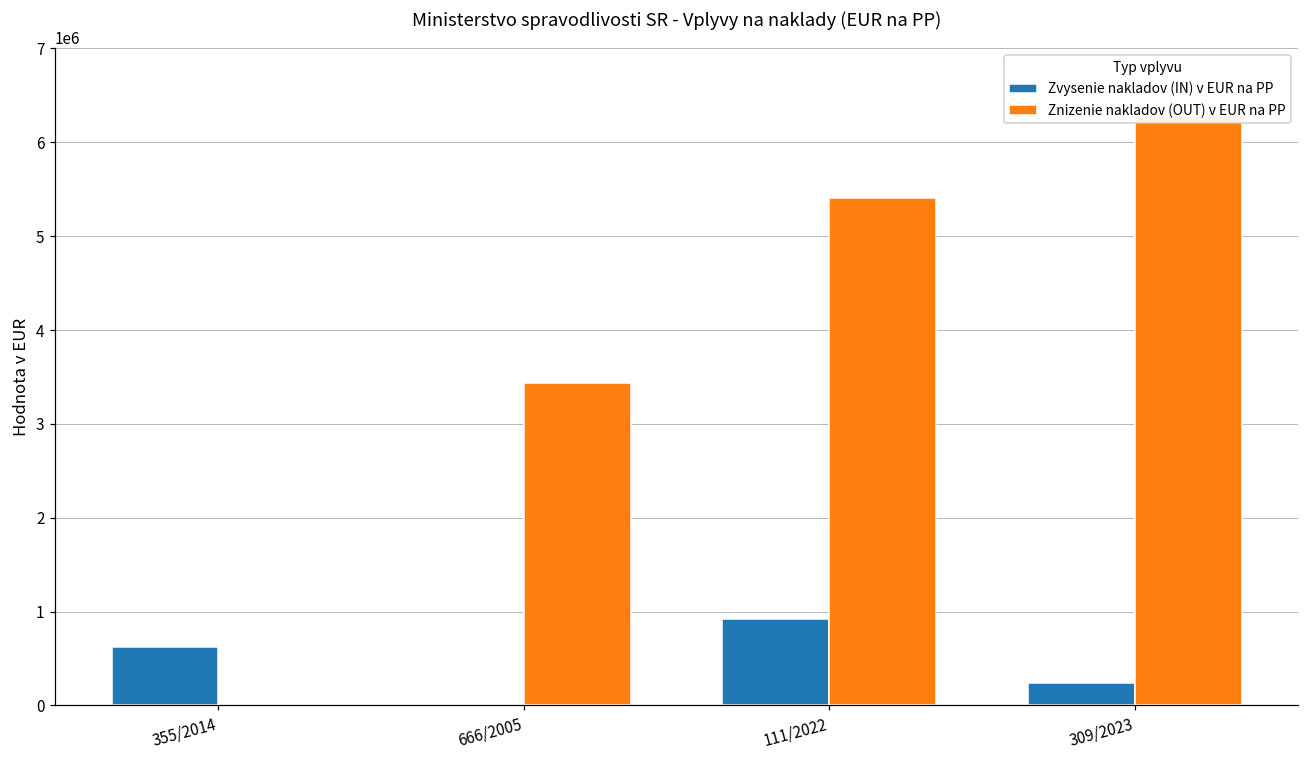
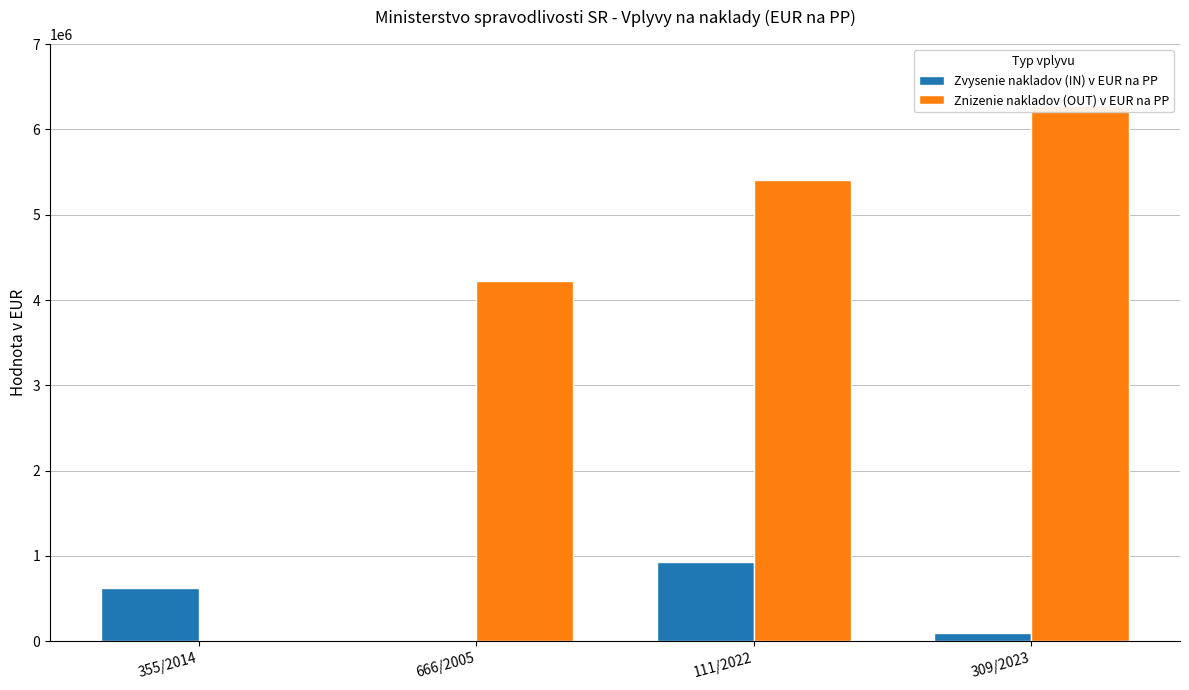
Znizenie nakladov (OUT) v EUR na PP, 666/2005: 3400000 -> 4200000
Zvysenie nakladov (IN) v EUR na PP, 309/2023: 200000 -> 100000
